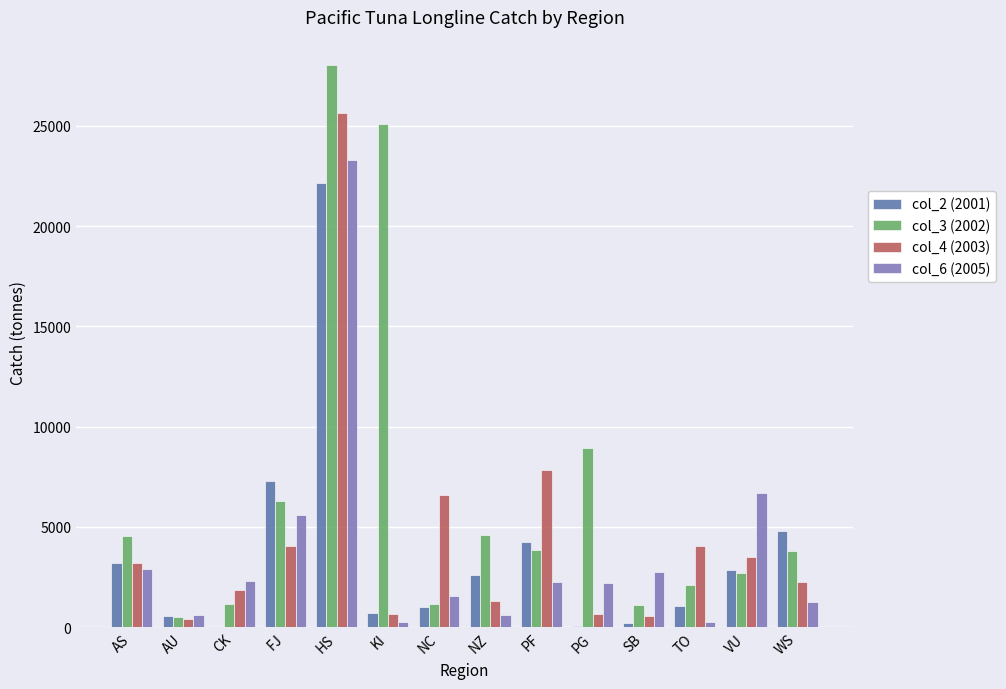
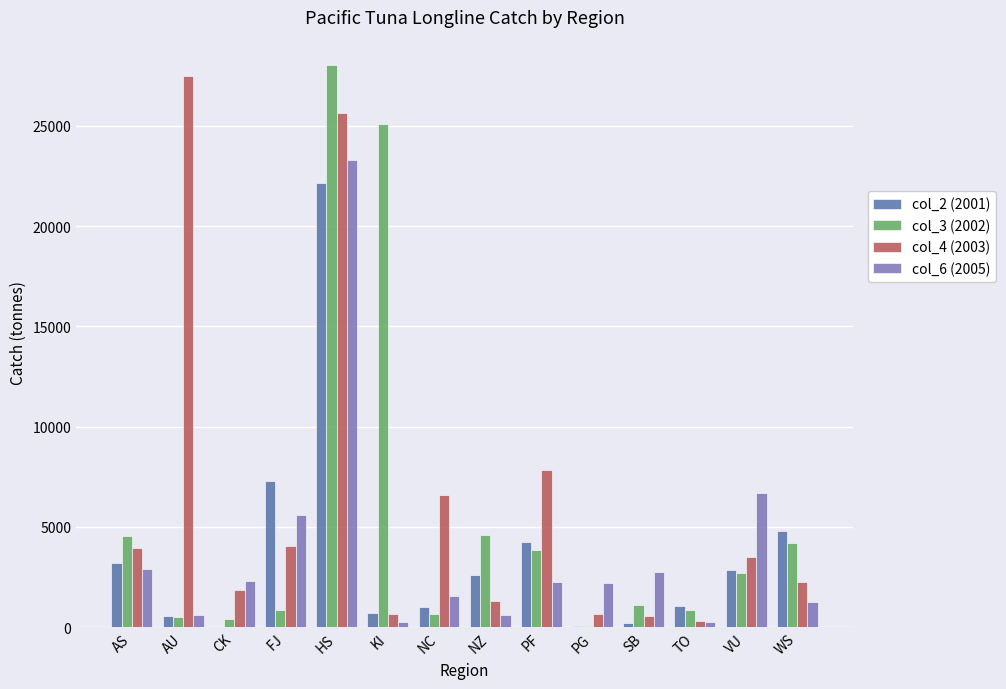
col_4 (2003), AS: 3200 -> 3900
col_4 (2003), AU: 400 -> 27500
col_3 (2002), CK: 1100 -> 400
col_3 (2002), FJ: 6300 -> 900
col_3 (2002), NC: 1200 -> 700
col_3 (2002), PG: 8900 -> 100
col_3 (2002), TO: 2100 -> 800
col_4 (2003), TO: 4100 -> 300
col_3 (2002), WS: 3800 -> 4200
